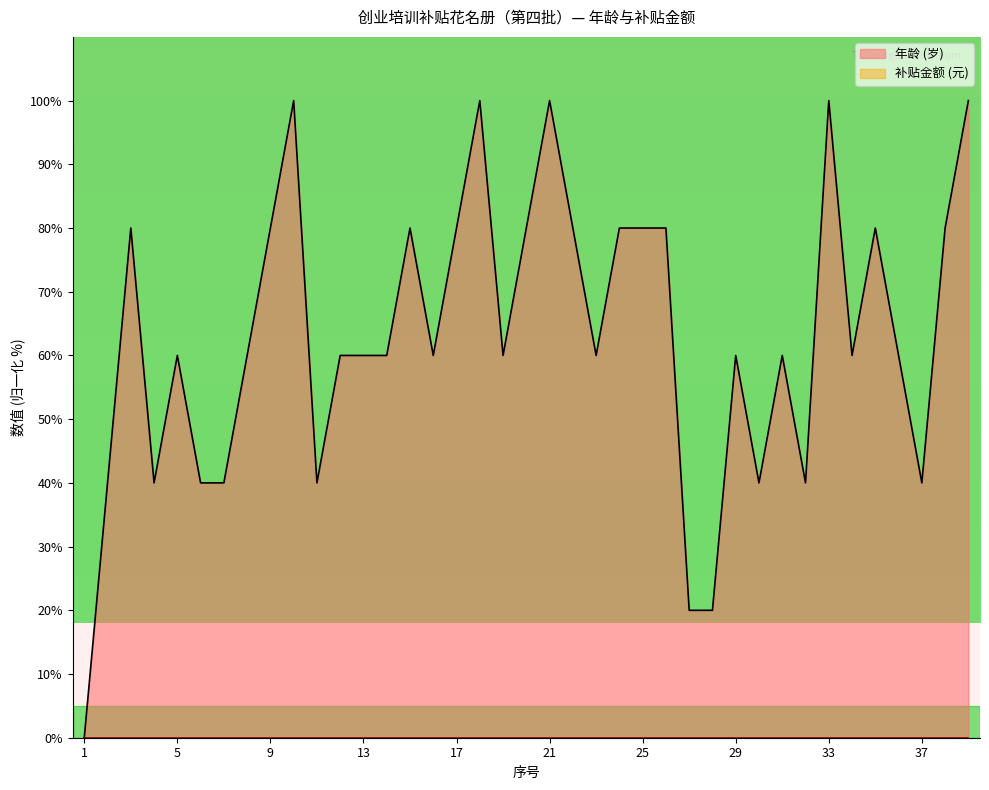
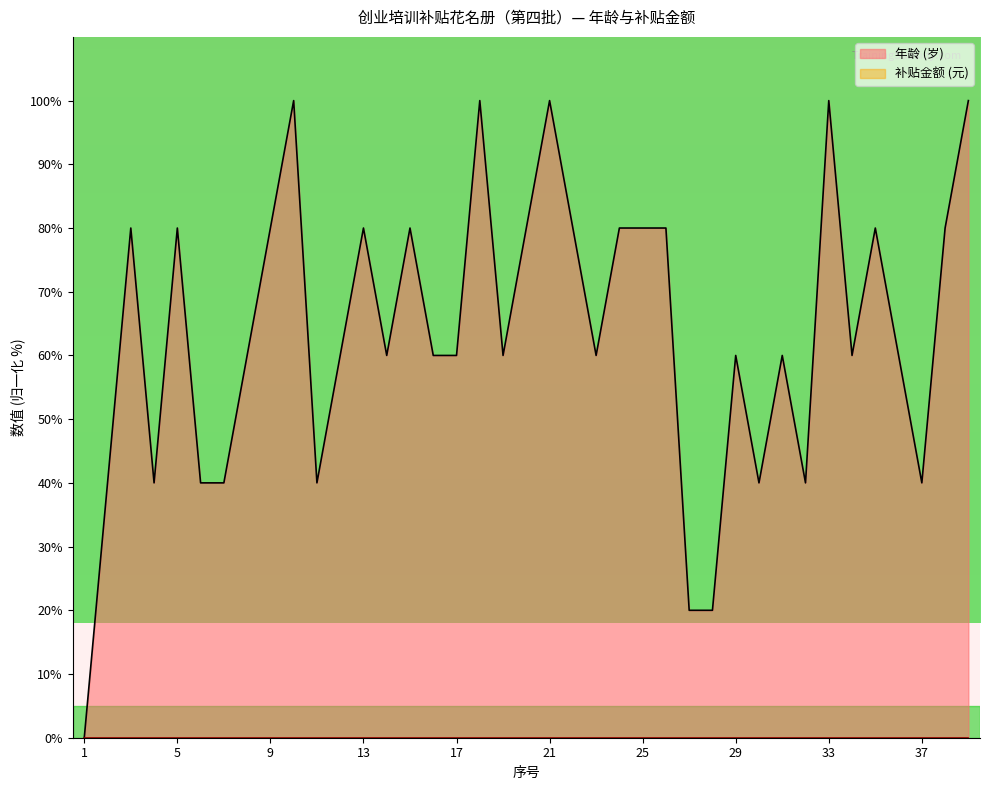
年龄 (岁), 5: 60% -> 80%
年龄 (岁), 13: 60% -> 80%
年龄 (岁), 17: 80% -> 60%
